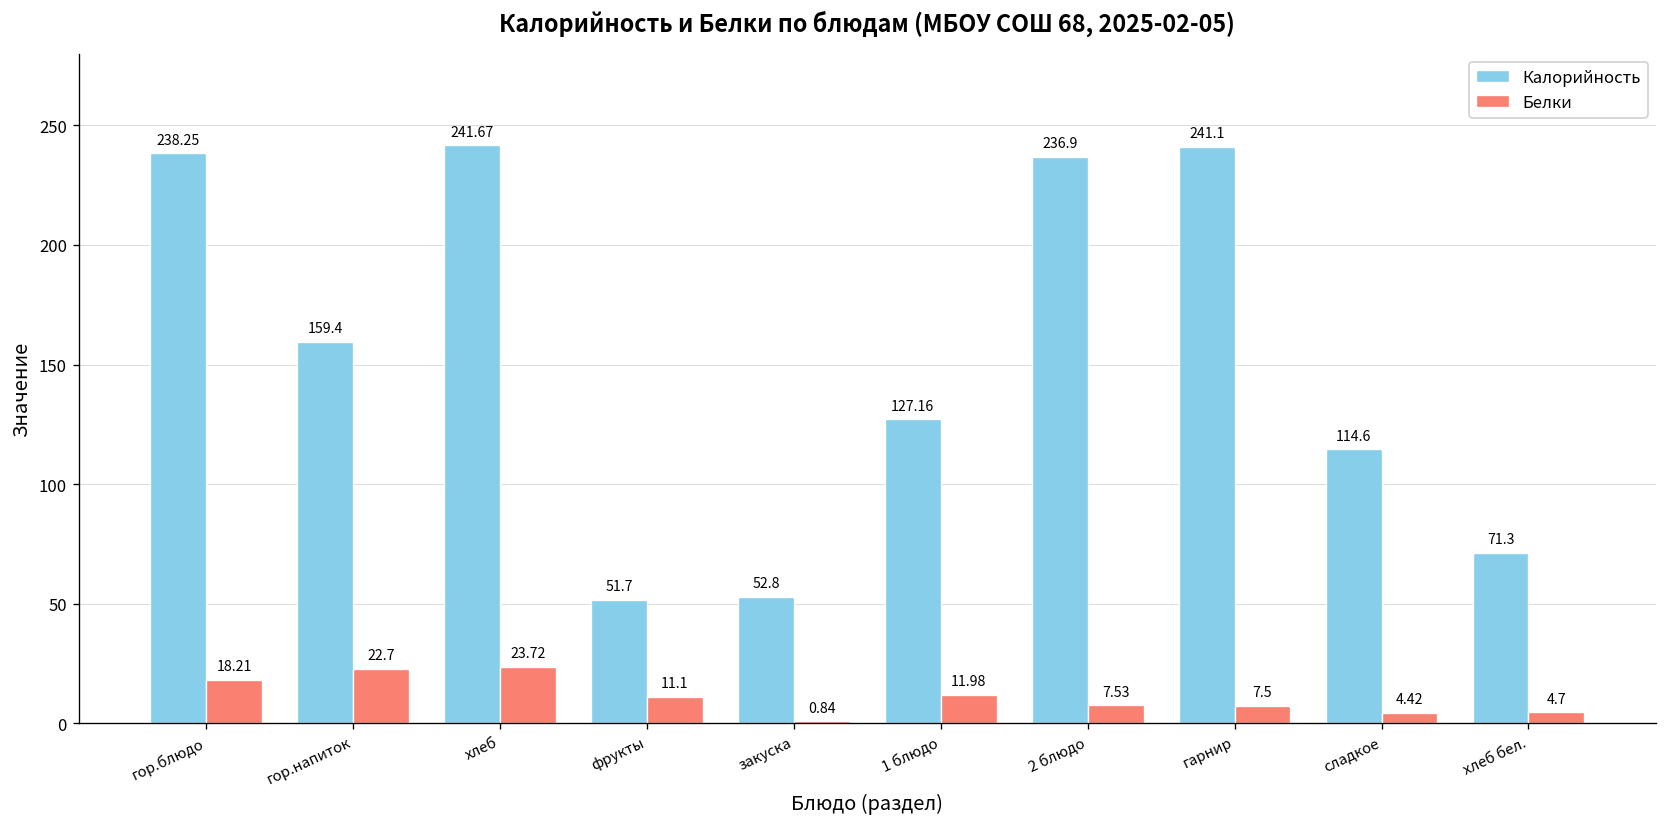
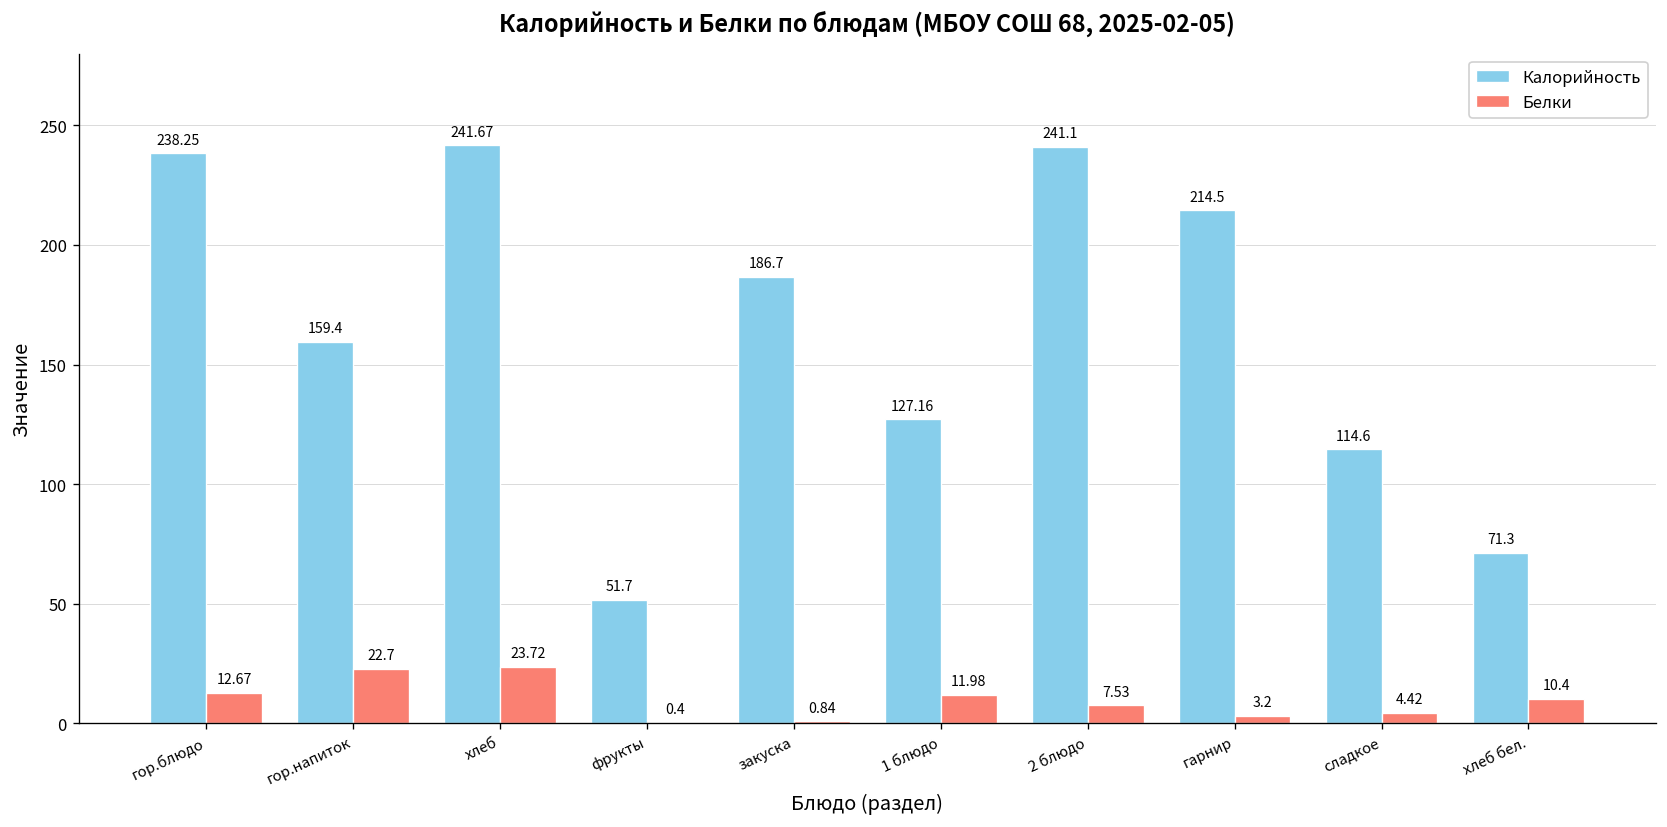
Белки, гор.блюдо: 18.21 -> 12.67
Белки, фрукты: 11.1 -> 0.4
Калорийность, закуска: 52.8 -> 186.7
Калорийность, 2 блюдо: 236.9 -> 241.1
Калорийность, гарнир: 241.1 -> 214.5
Белки, гарнир: 7.5 -> 3.2
Белки, хлеб бел.: 4.7 -> 10.4
